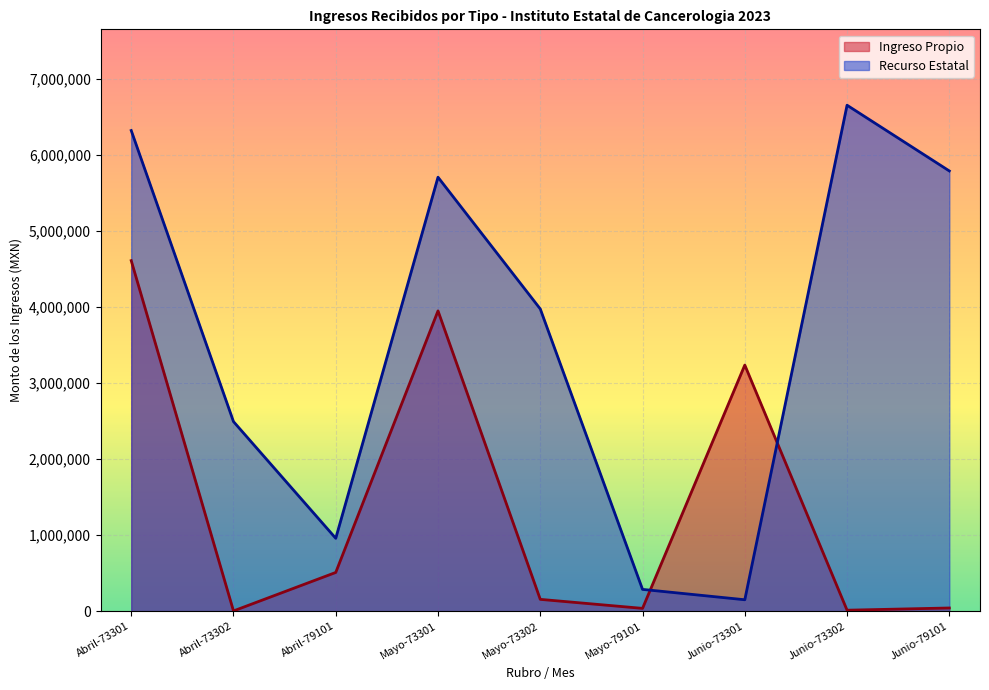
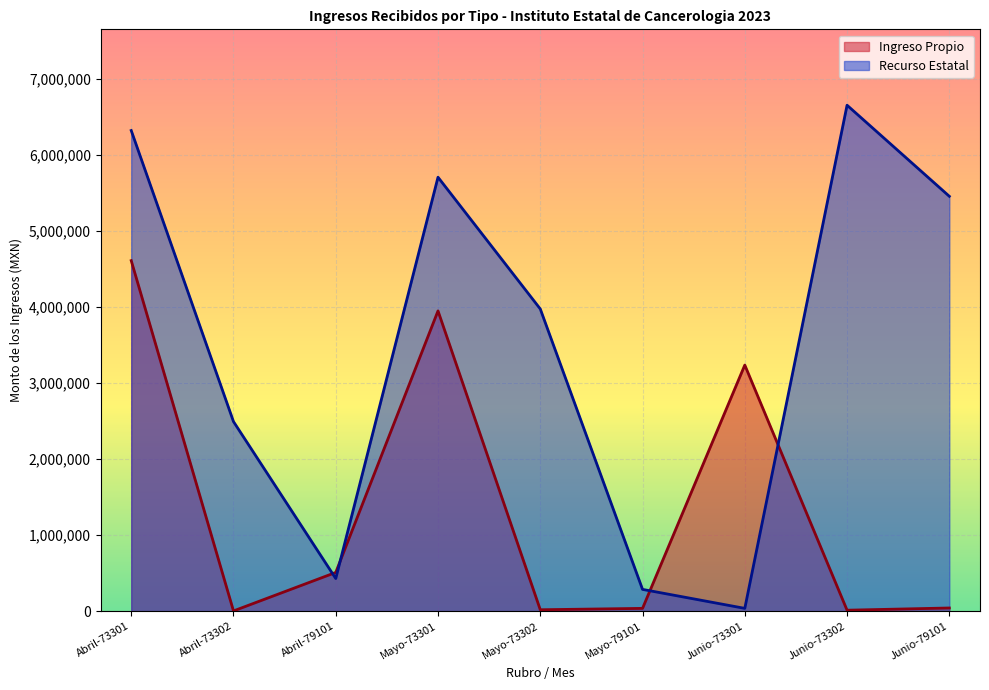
Recurso Estatal, Abril-79101: 1,000,000 -> 400,000
Ingreso Propio, Mayo-73302: 200,000 -> 0
Recurso Estatal, Junio-73301: 100,000 -> 0
Recurso Estatal, Junio-79101: 5,800,000 -> 5,500,000
